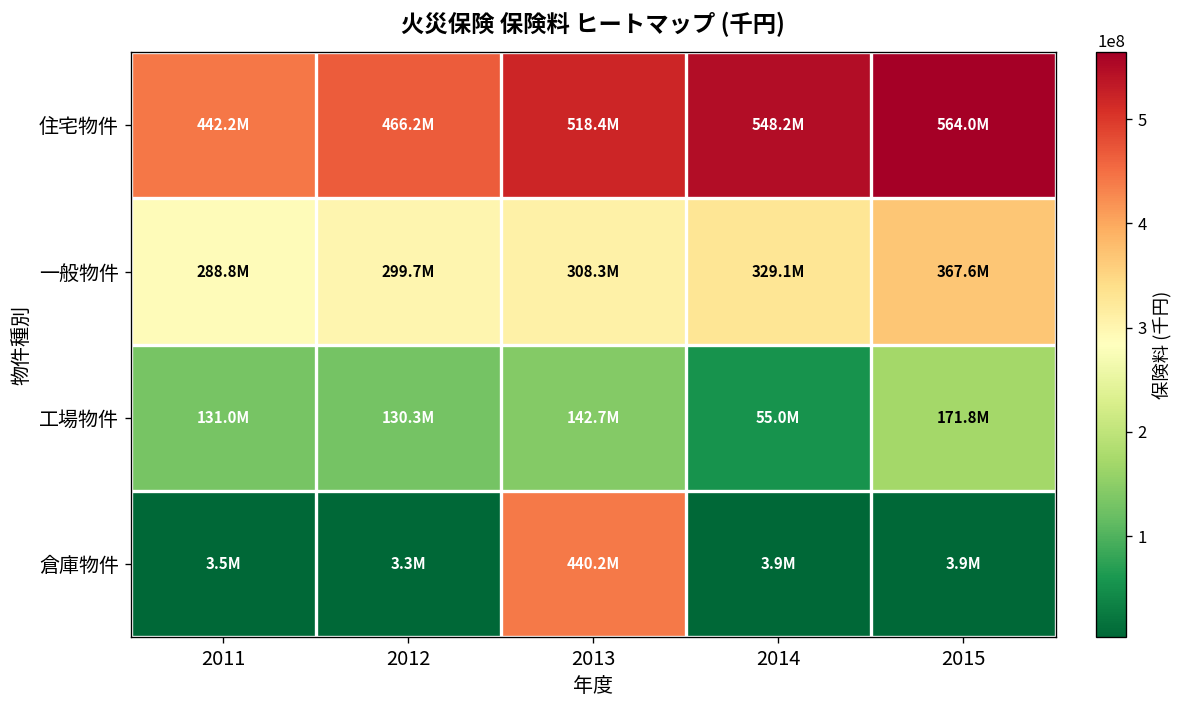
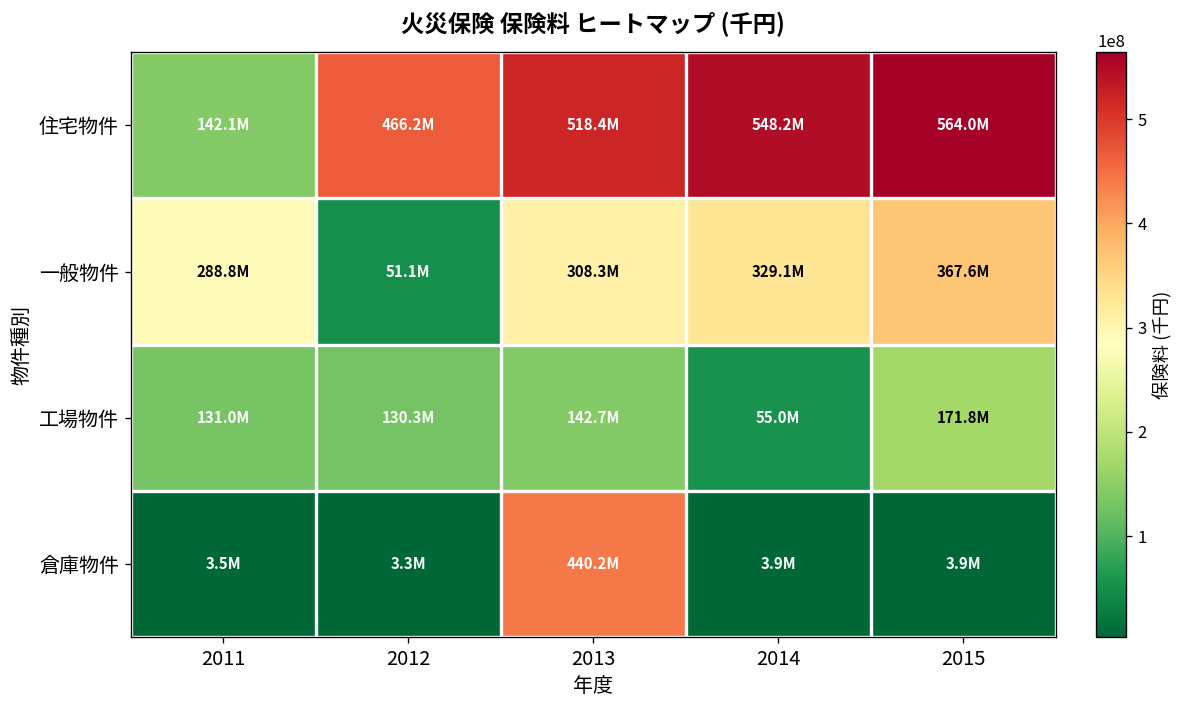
住宅物件, 2011: 442.2M -> 142.1M
一般物件, 2012: 299.7M -> 51.1M
